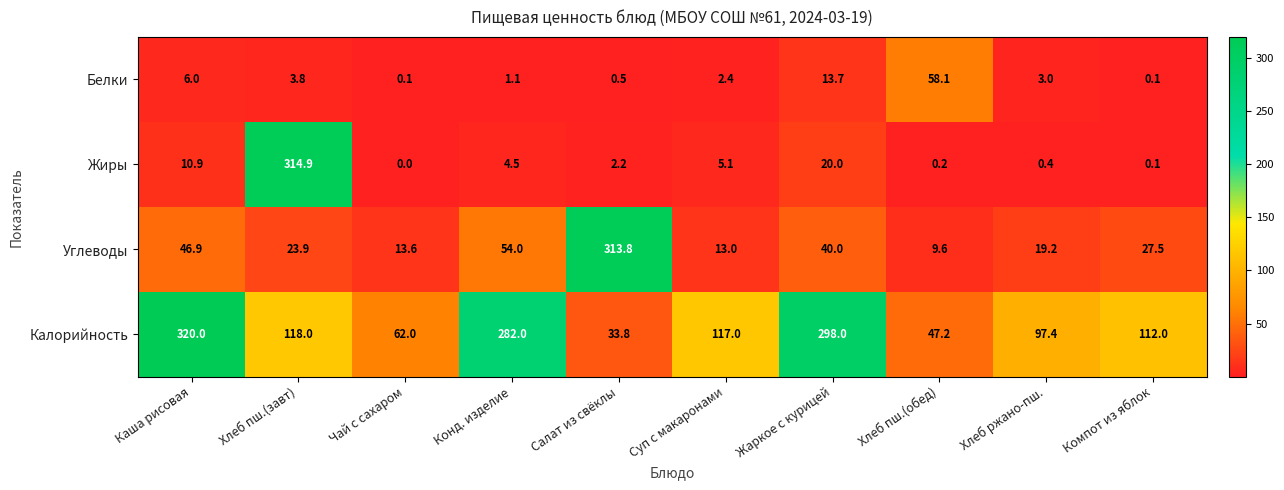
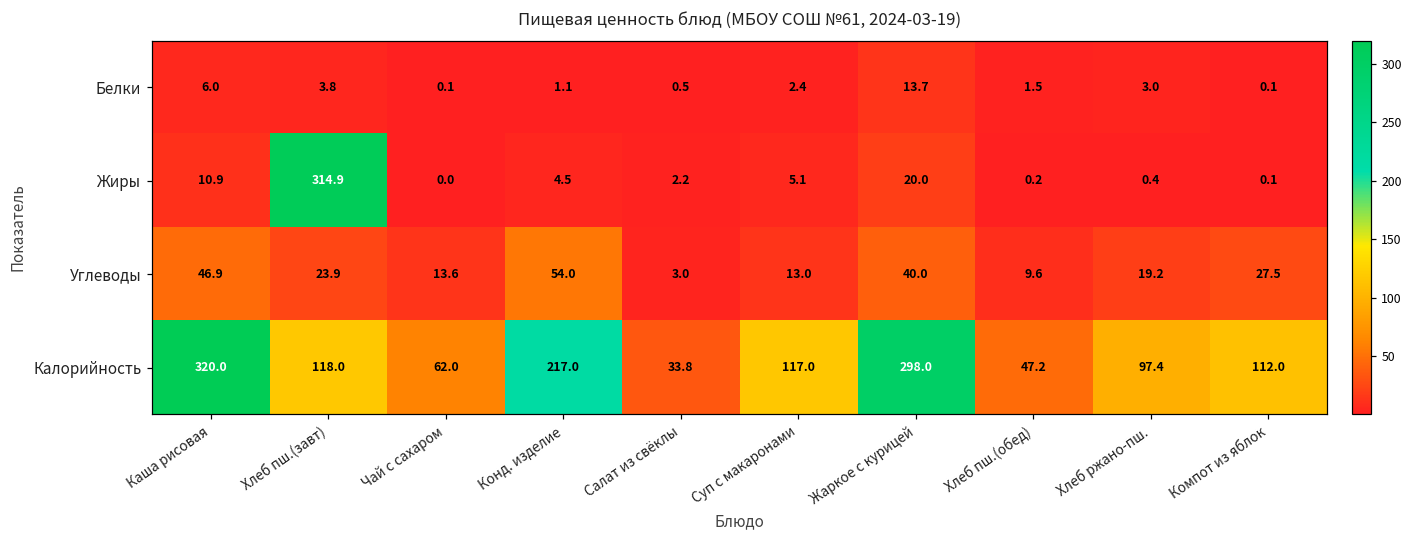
Белки, Хлеб пш.(обед): 58.1 -> 1.5
Углеводы, Салат из свёклы: 313.8 -> 3.0
Калорийность, Конд. изделие: 282.0 -> 217.0
